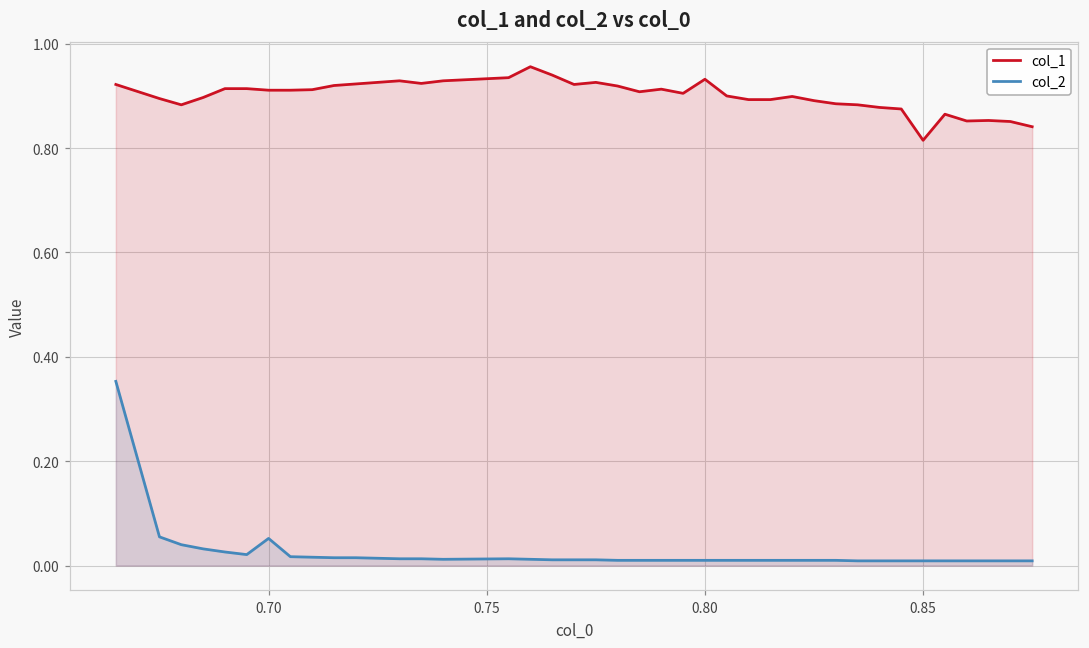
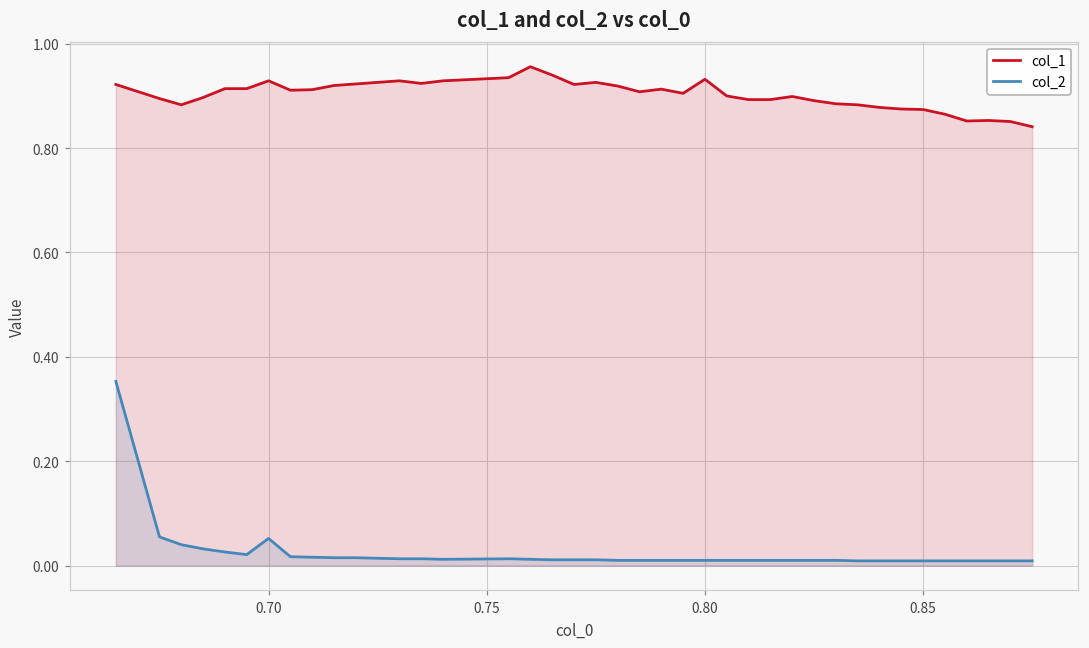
col_1, 0.70: 0.91 -> 0.93
col_1, 0.85: 0.82 -> 0.87
